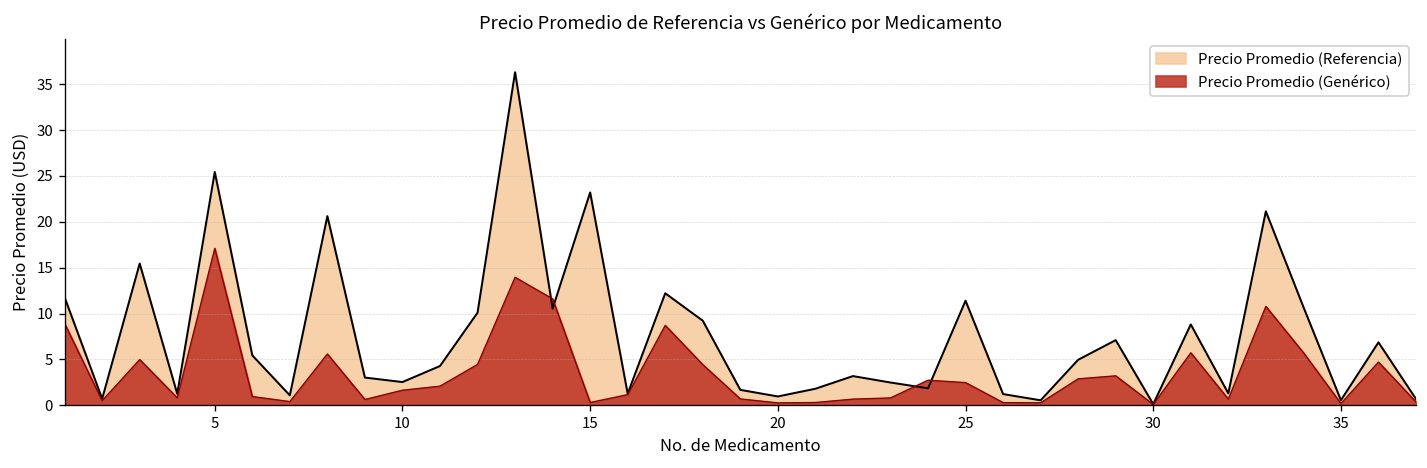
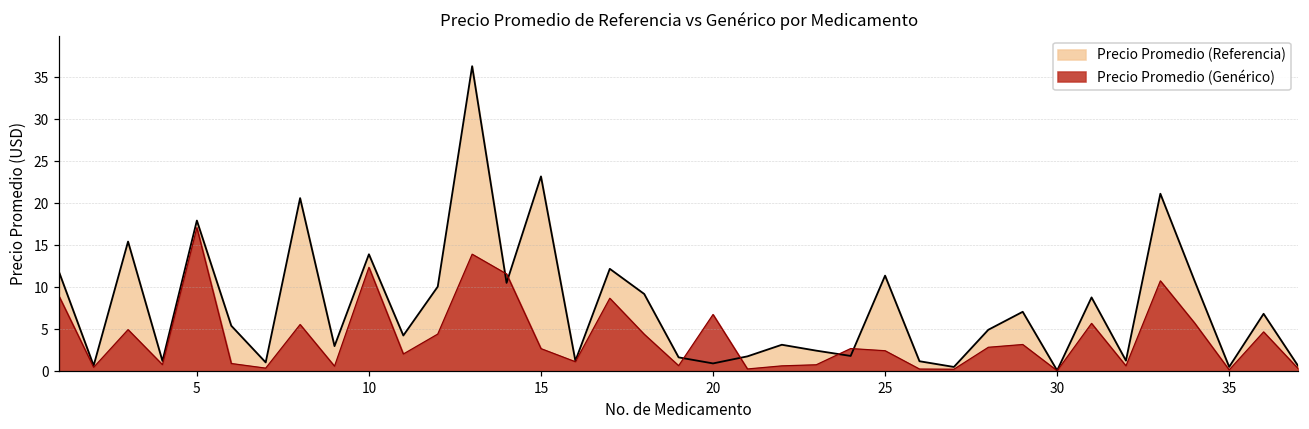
Precio Promedio (Referencia), 5: 25 -> 18
Precio Promedio (Referencia), 10: 3 -> 14
Precio Promedio (Genérico), 10: 2 -> 12
Precio Promedio (Genérico), 15: 0 -> 3
Precio Promedio (Genérico), 20: 0 -> 7
